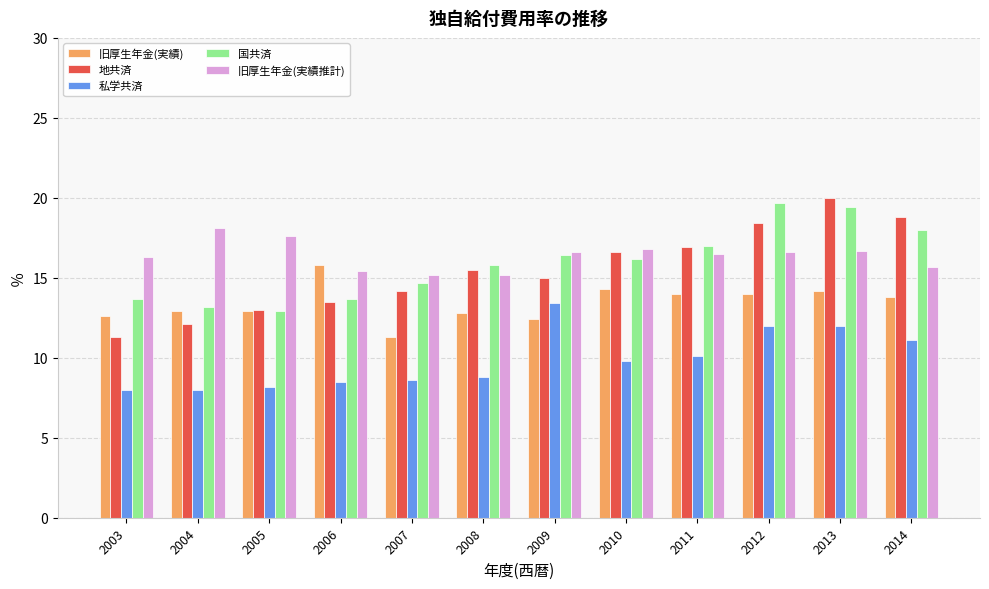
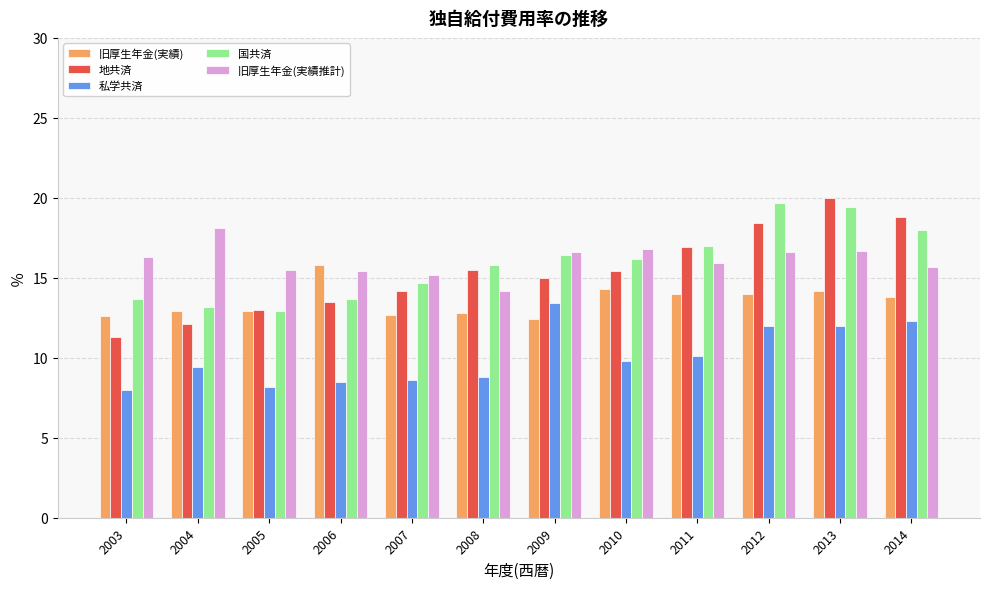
私学共済, 2004: 8.0 -> 9.4
旧厚生年金(実績推計), 2005: 17.6 -> 15.5
旧厚生年金(実績), 2007: 11.3 -> 12.7
旧厚生年金(実績推計), 2008: 15.2 -> 14.2
地共済, 2010: 16.6 -> 15.4
旧厚生年金(実績推計), 2011: 16.5 -> 15.9
私学共済, 2014: 11.1 -> 12.3
